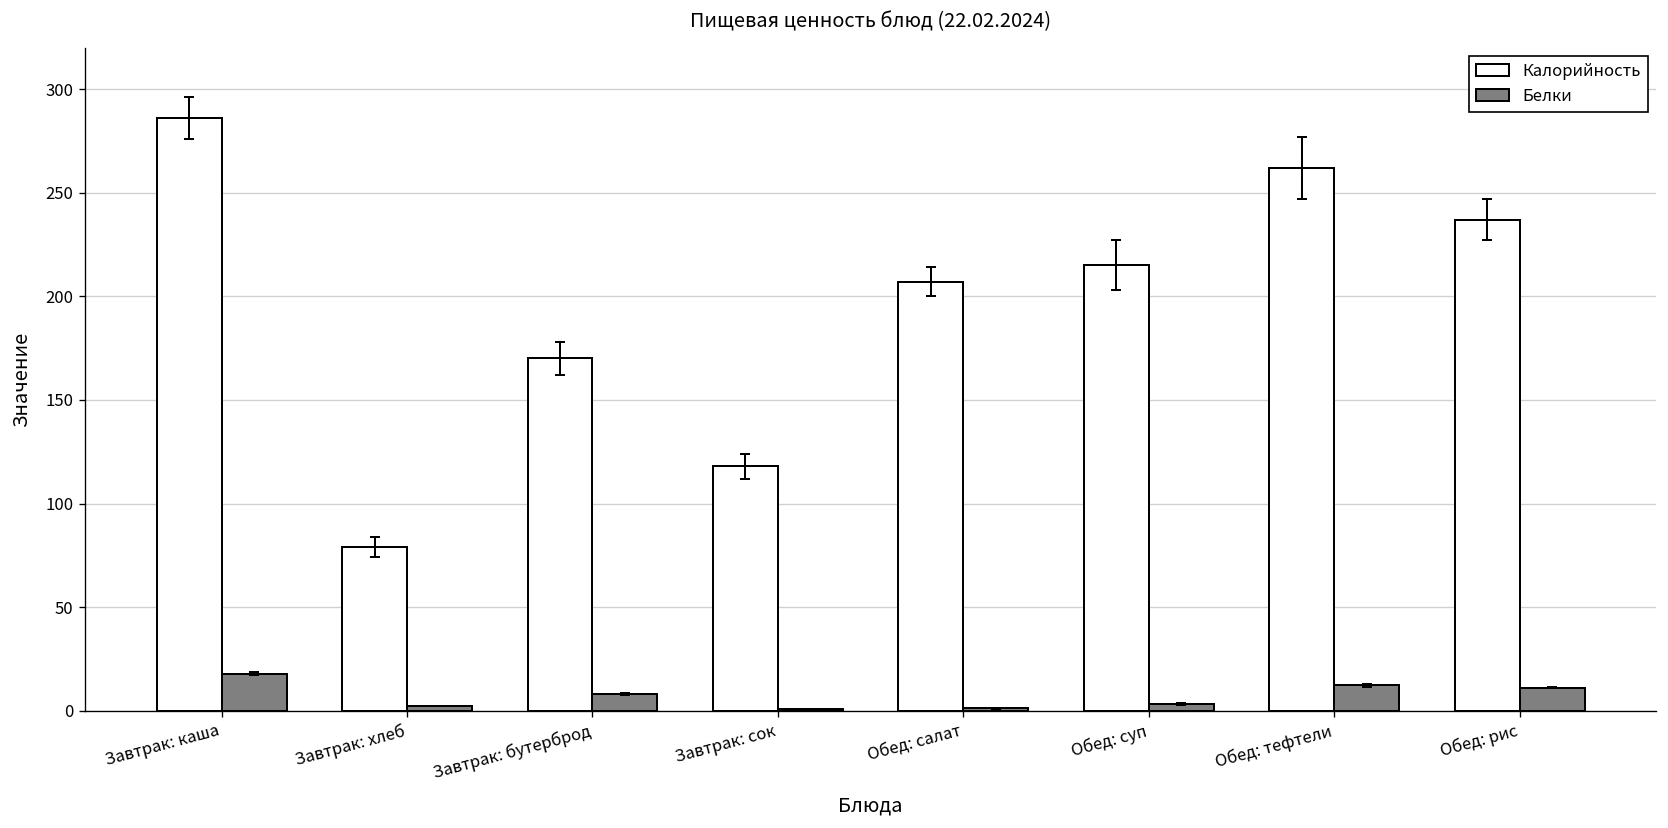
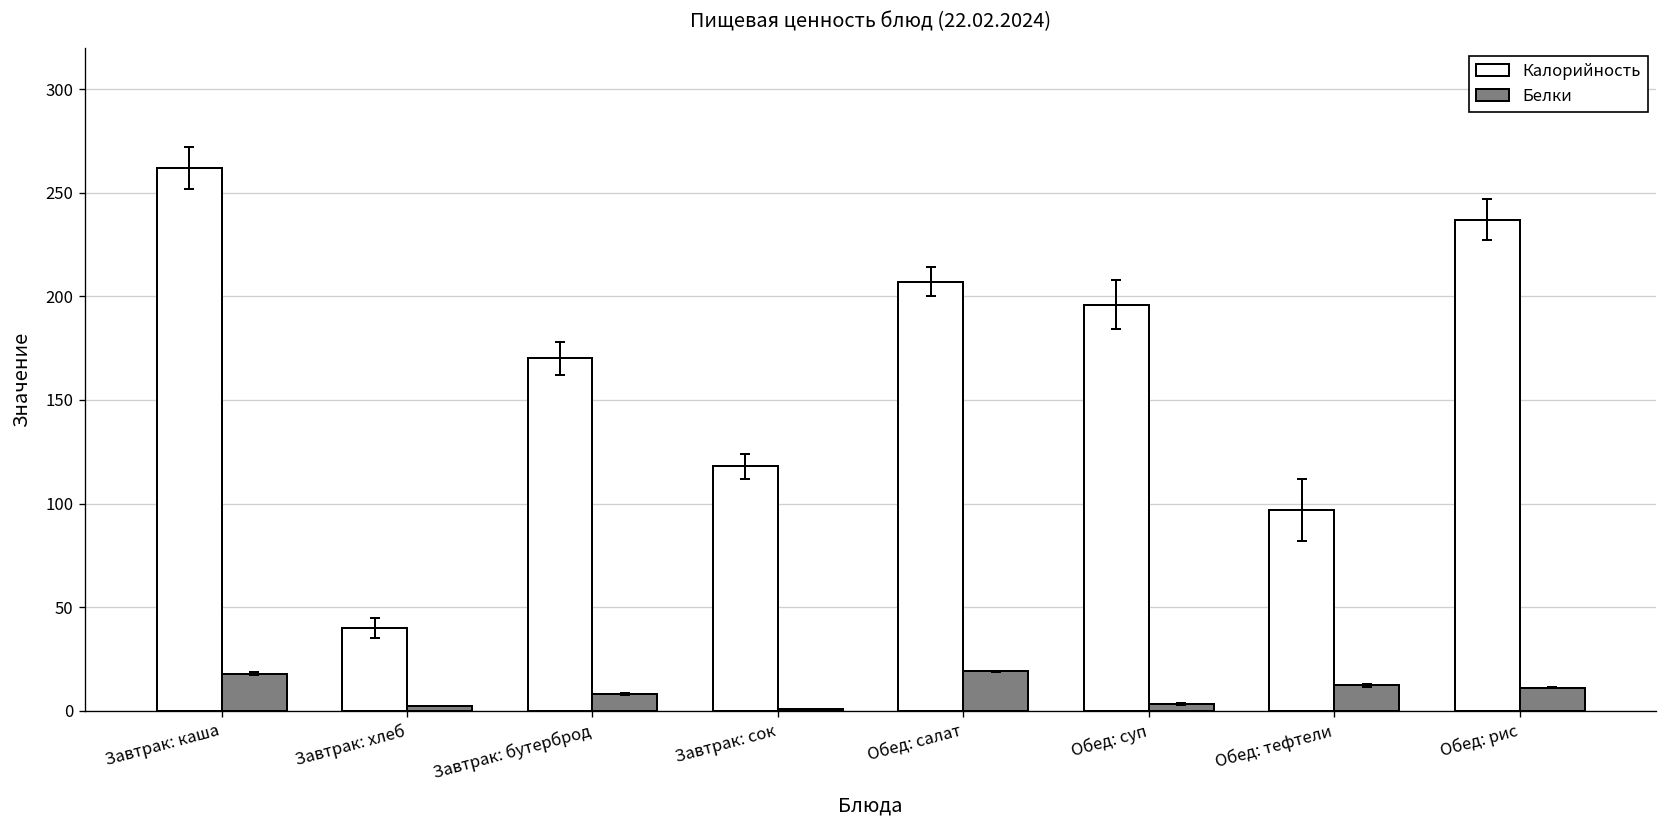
Калорийность, Завтрак: каша: 286 -> 262
Калорийность, Завтрак: хлеб: 79 -> 40
Белки, Обед: салат: 1 -> 19
Калорийность, Обед: суп: 215 -> 196
Калорийность, Обед: тефтели: 262 -> 97
